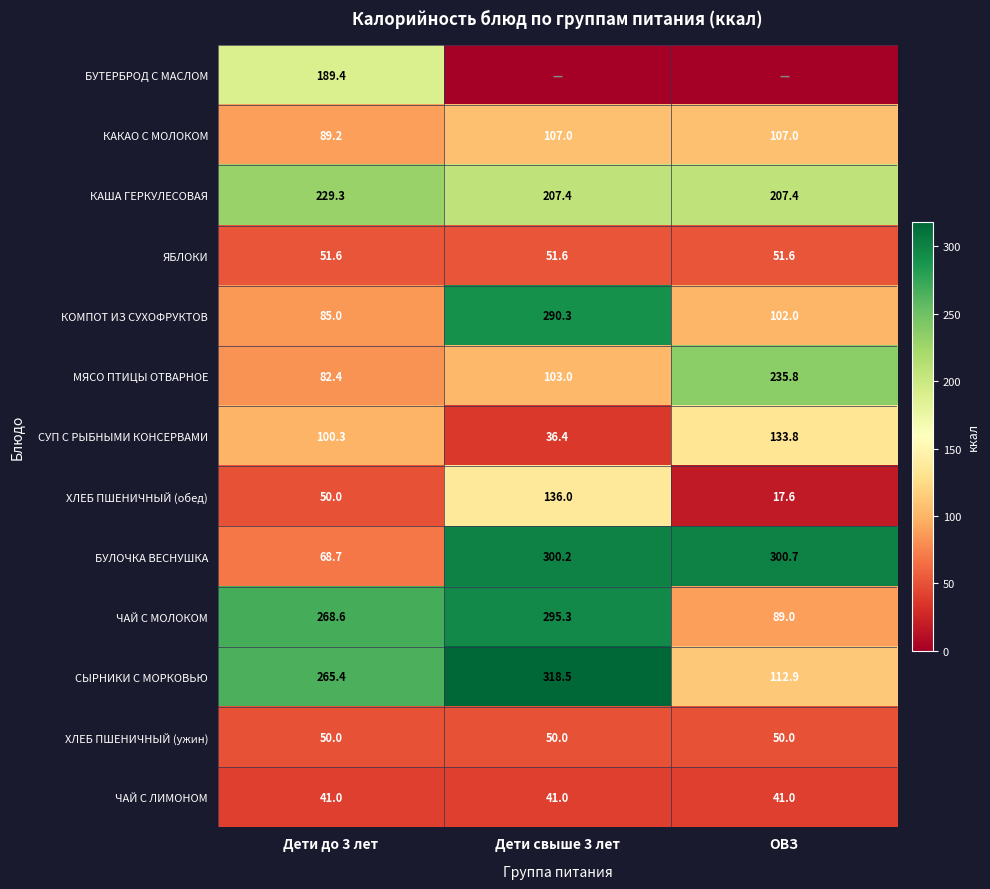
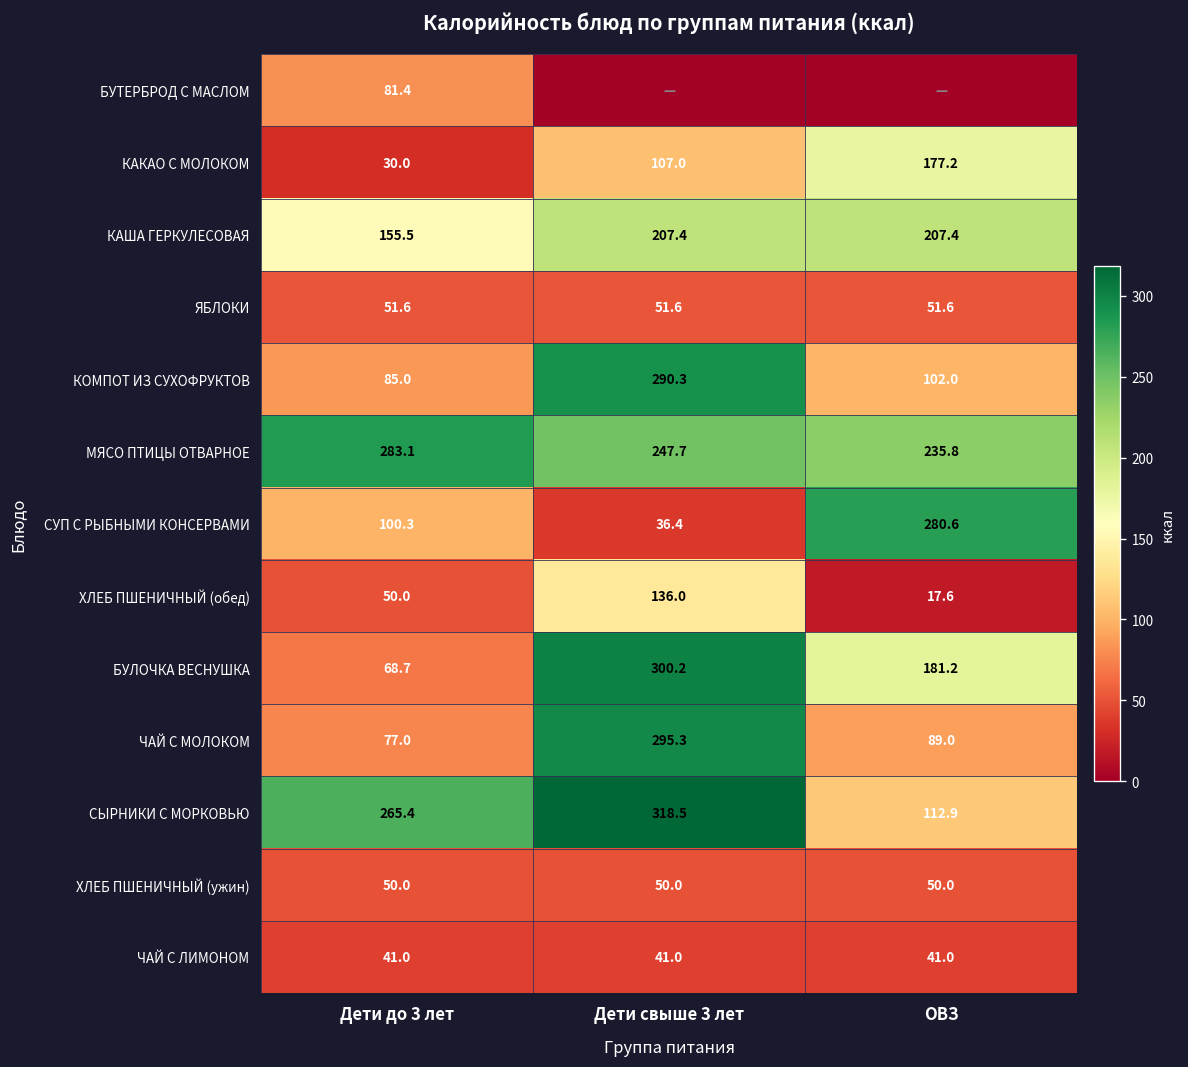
БУТЕРБРОД С МАСЛОМ, Дети до 3 лет: 189.4 -> 81.4
КАКАО С МОЛОКОМ, Дети до 3 лет: 89.2 -> 30.0
КАКАО С МОЛОКОМ, ОВЗ: 107.0 -> 177.2
КАША ГЕРКУЛЕСОВАЯ, Дети до 3 лет: 229.3 -> 155.5
МЯСО ПТИЦЫ ОТВАРНОЕ, Дети до 3 лет: 82.4 -> 283.1
МЯСО ПТИЦЫ ОТВАРНОЕ, Дети свыше 3 лет: 103.0 -> 247.7
СУП С РЫБНЫМИ КОНСЕРВАМИ, ОВЗ: 133.8 -> 280.6
БУЛОЧКА ВЕСНУШКА, ОВЗ: 300.7 -> 181.2
ЧАЙ С МОЛОКОМ, Дети до 3 лет: 268.6 -> 77.0
